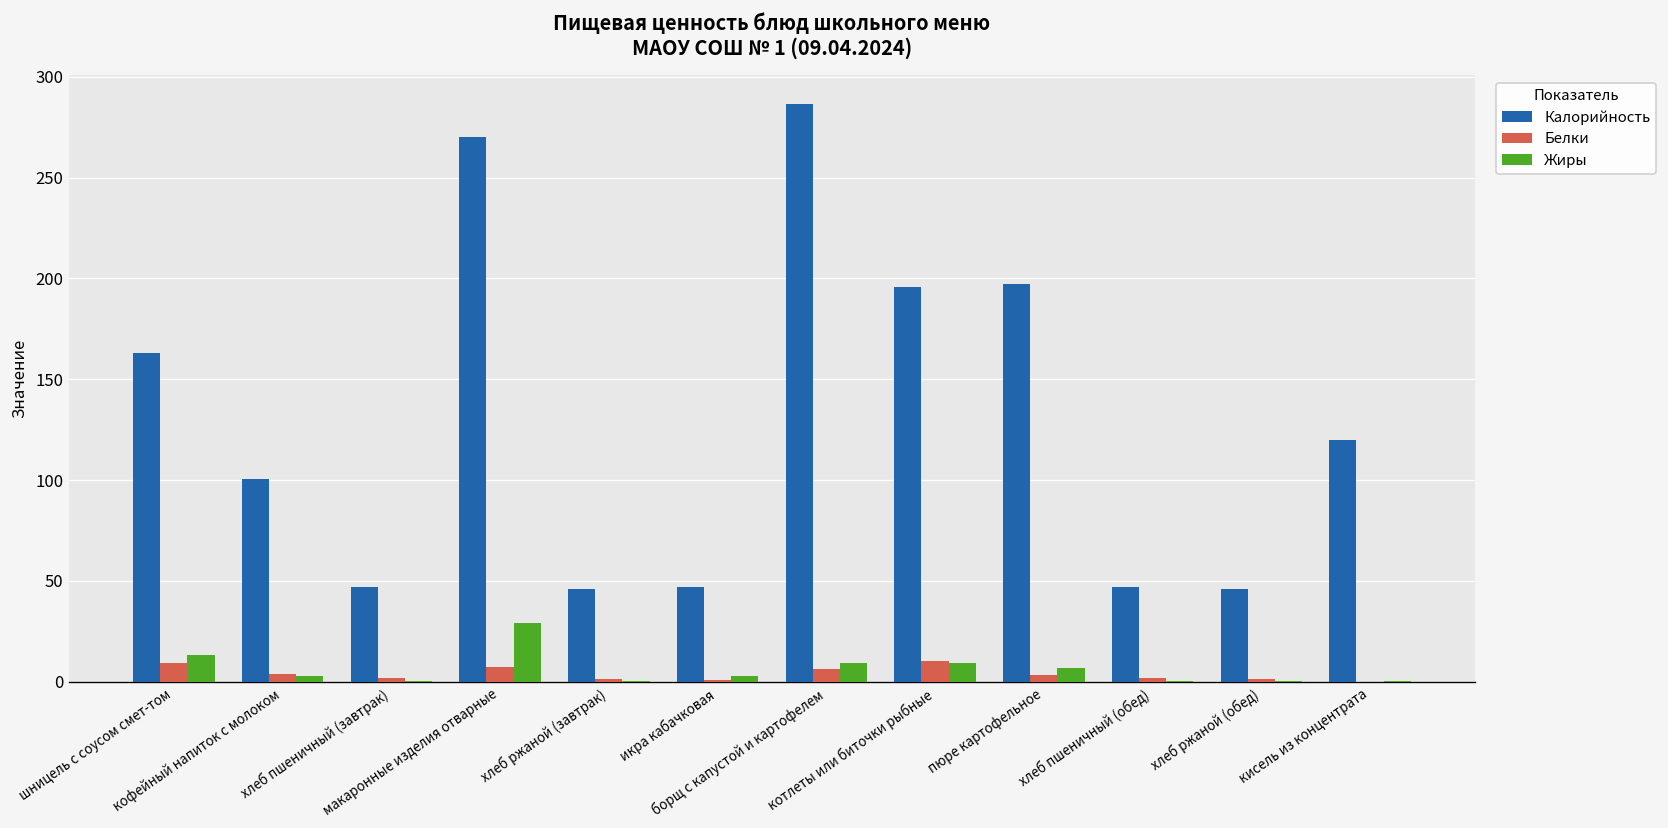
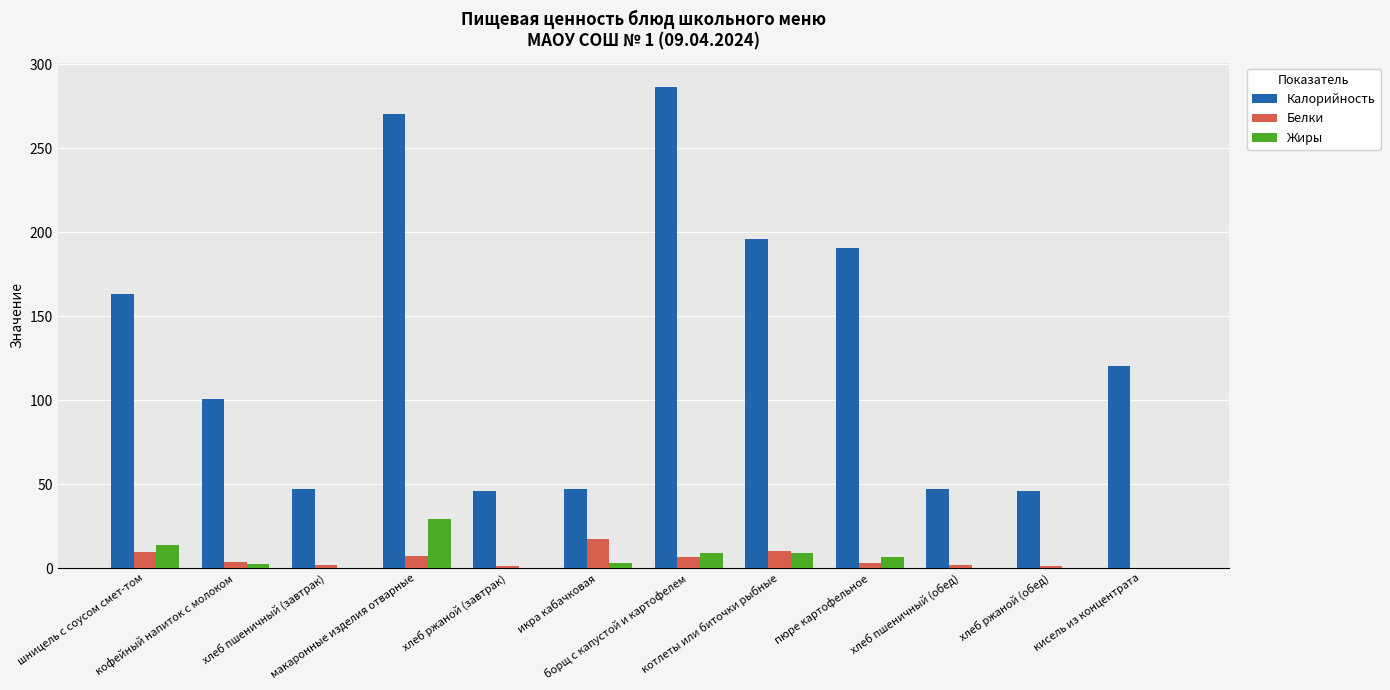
Белки, икра кабачковая: 1 -> 17
Калорийность, пюре картофельное: 197 -> 191
